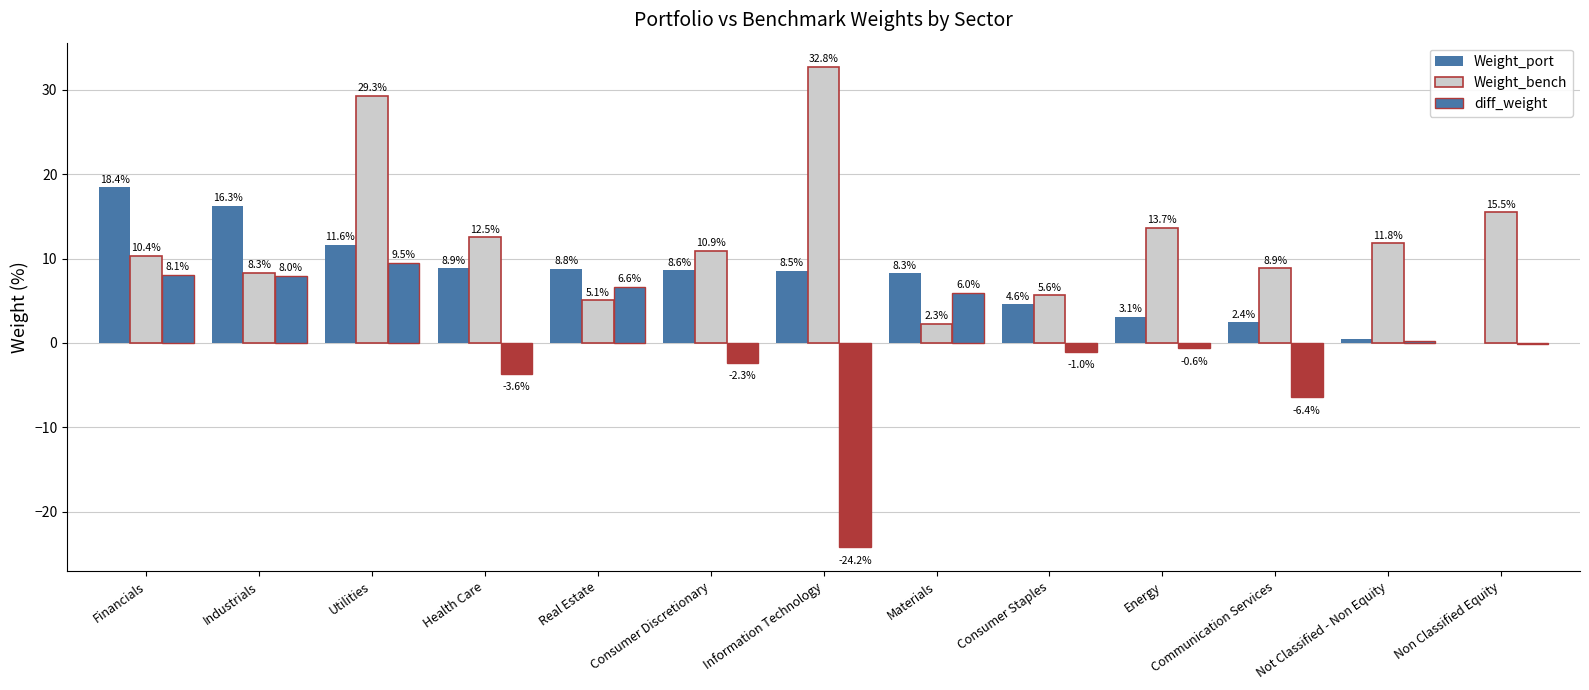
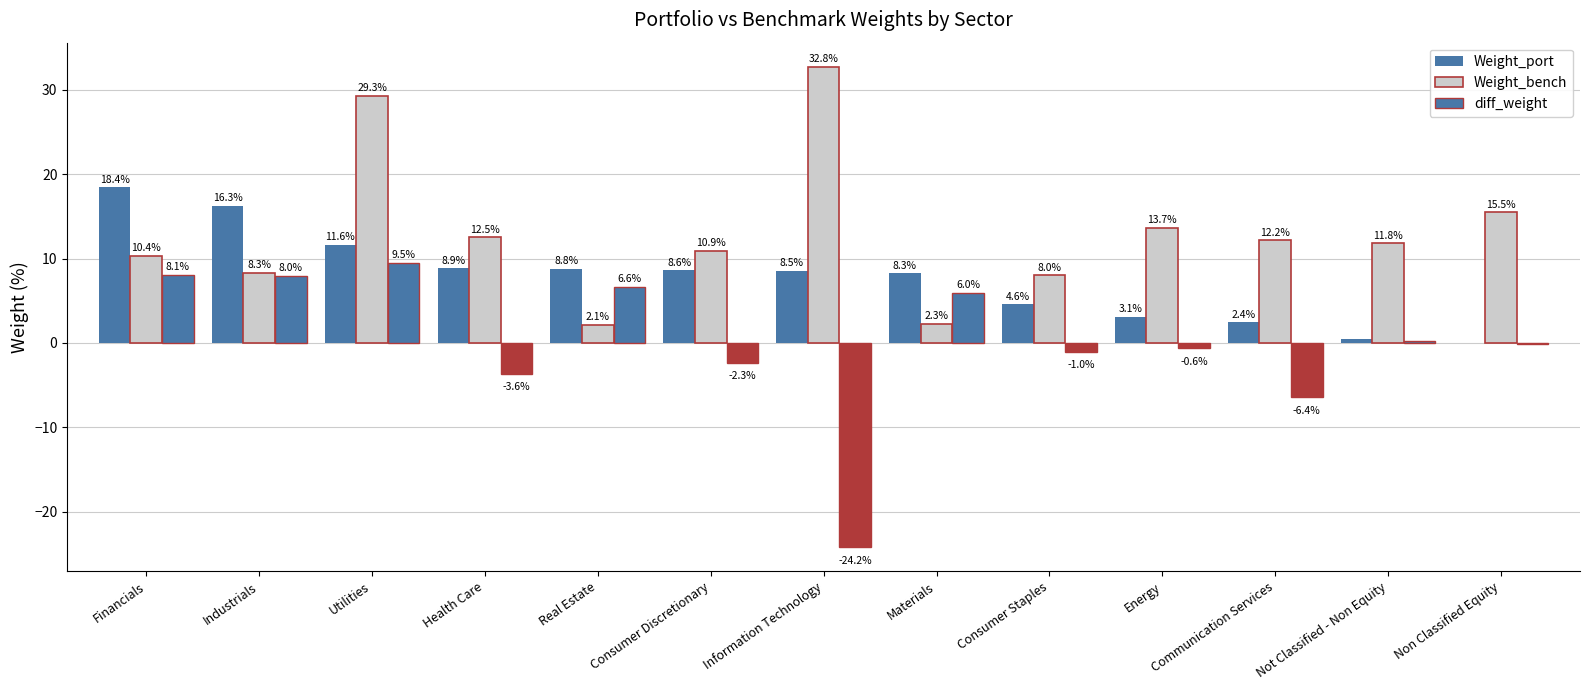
Weight_bench, Real Estate: 5.1% -> 2.1%
Weight_bench, Consumer Staples: 5.6% -> 8.0%
Weight_bench, Communication Services: 8.9% -> 12.2%
